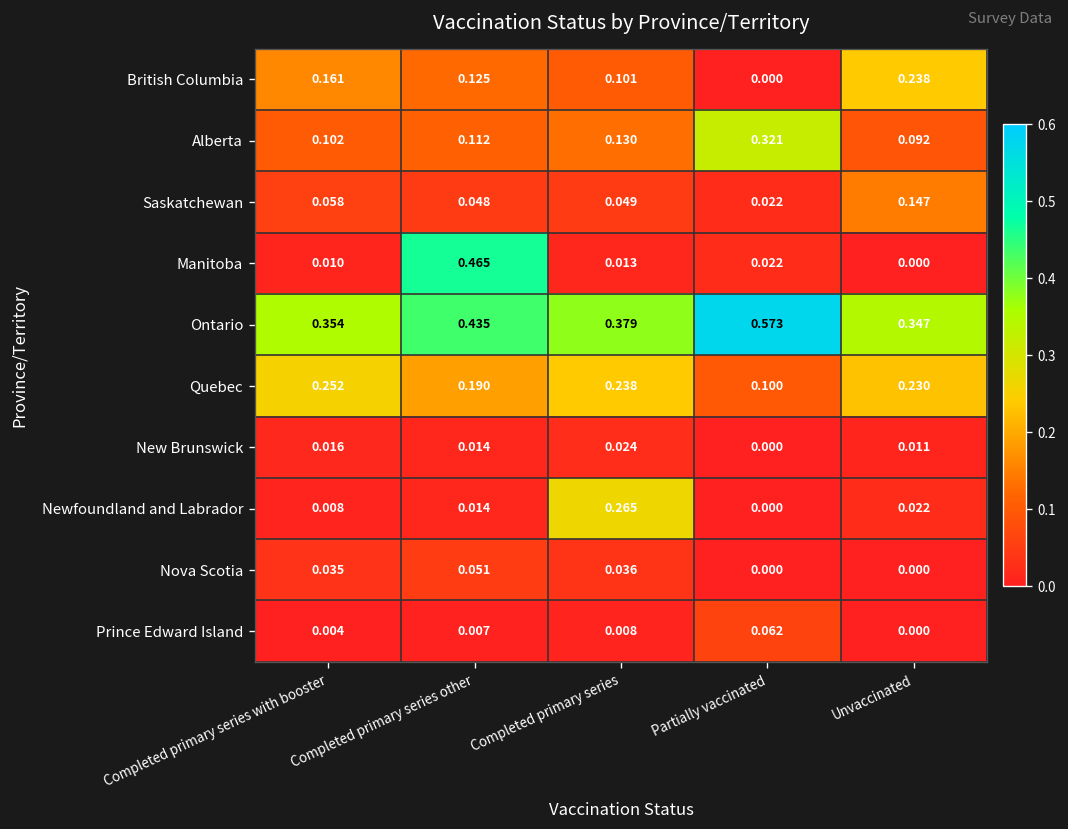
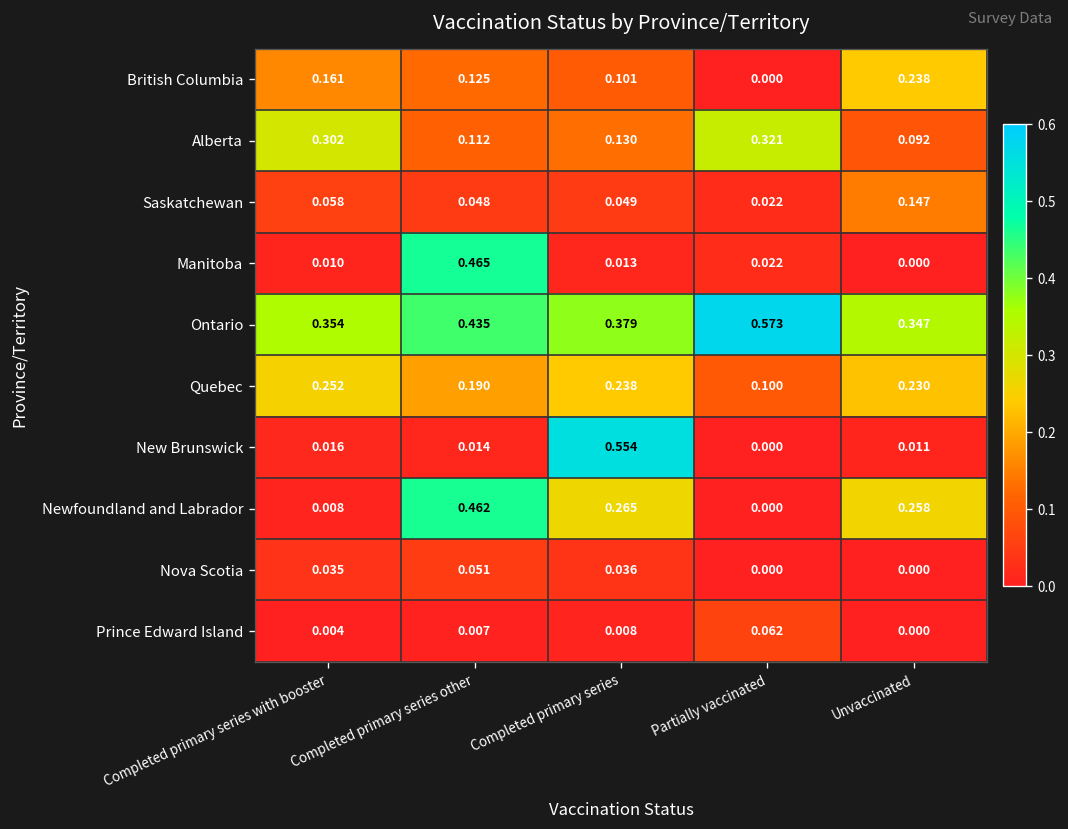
Alberta, Completed primary series with booster: 0.102 -> 0.302
New Brunswick, Completed primary series: 0.024 -> 0.554
Newfoundland and Labrador, Completed primary series other: 0.014 -> 0.462
Newfoundland and Labrador, Unvaccinated: 0.022 -> 0.258
